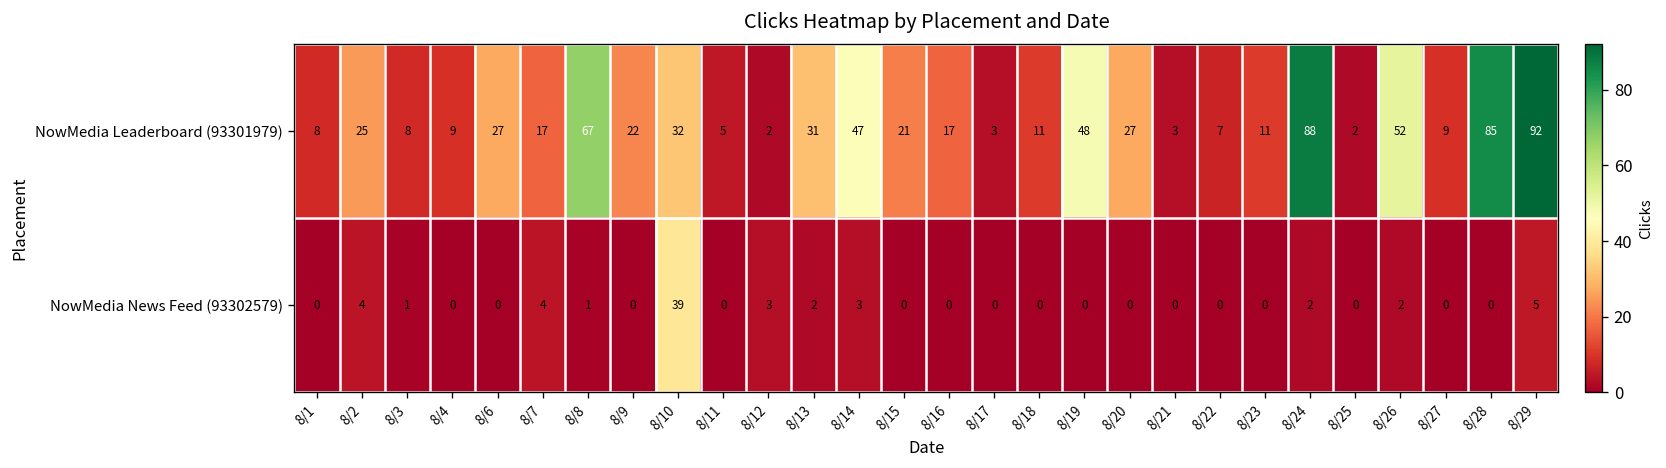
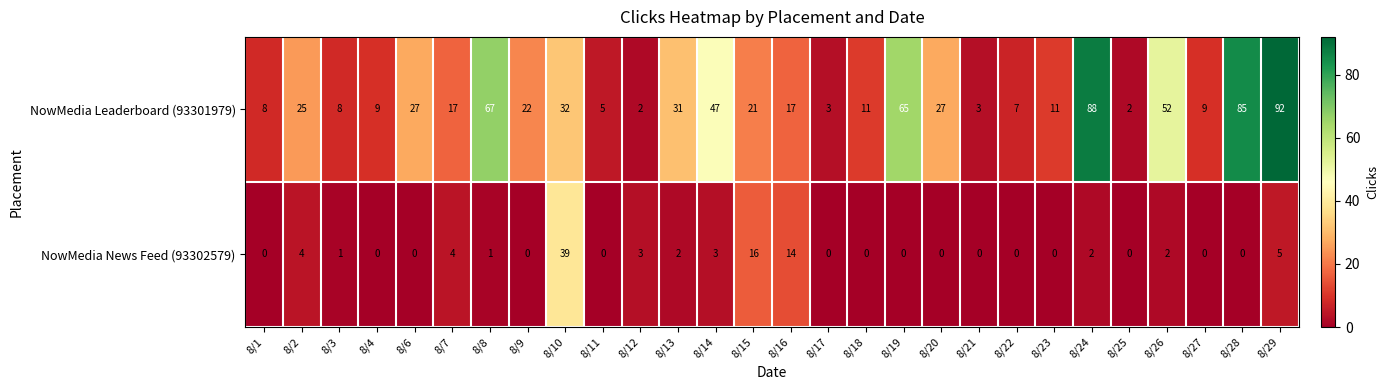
NowMedia Leaderboard (93301979), 8/19: 48 -> 65
NowMedia News Feed (93302579), 8/15: 0 -> 16
NowMedia News Feed (93302579), 8/16: 0 -> 14
